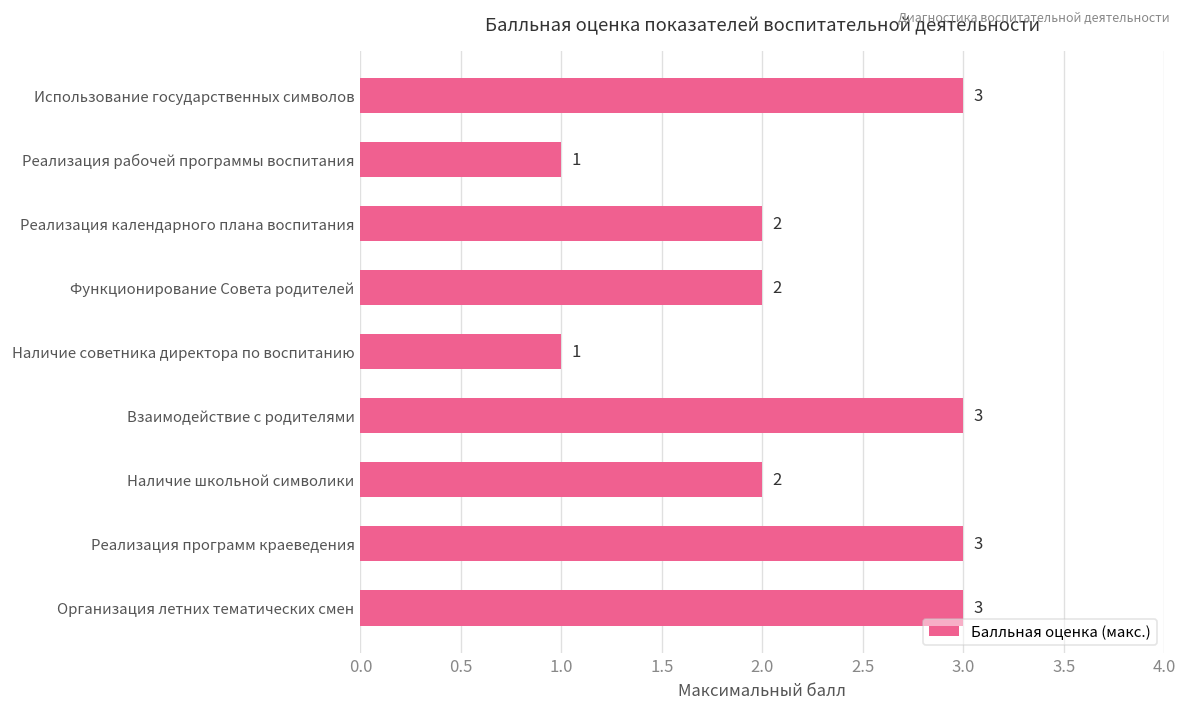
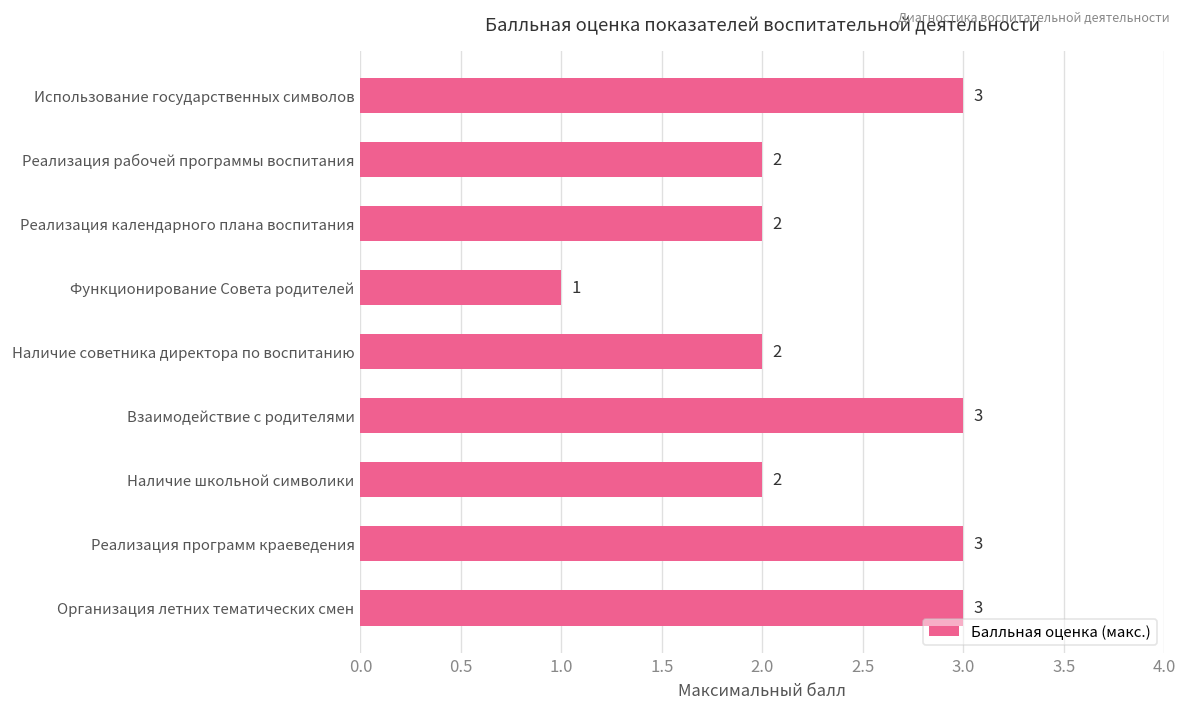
Реализация рабочей программы воспитания: 1 -> 2
Функционирование Совета родителей: 2 -> 1
Наличие советника директора по воспитанию: 1 -> 2
